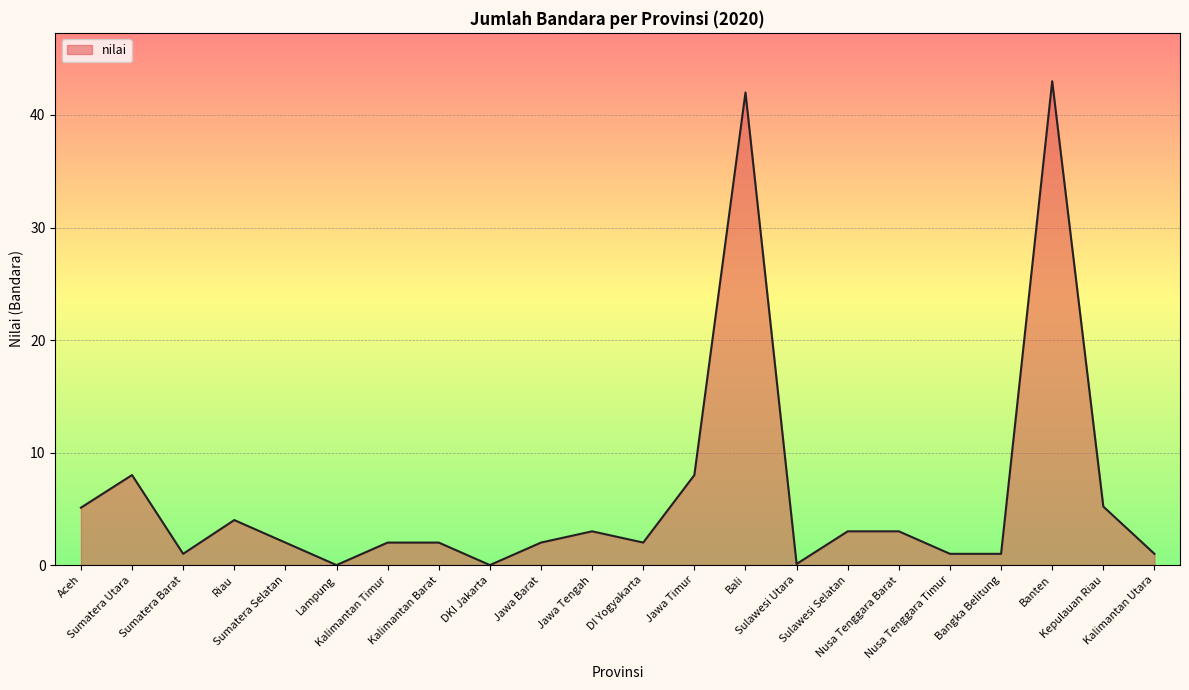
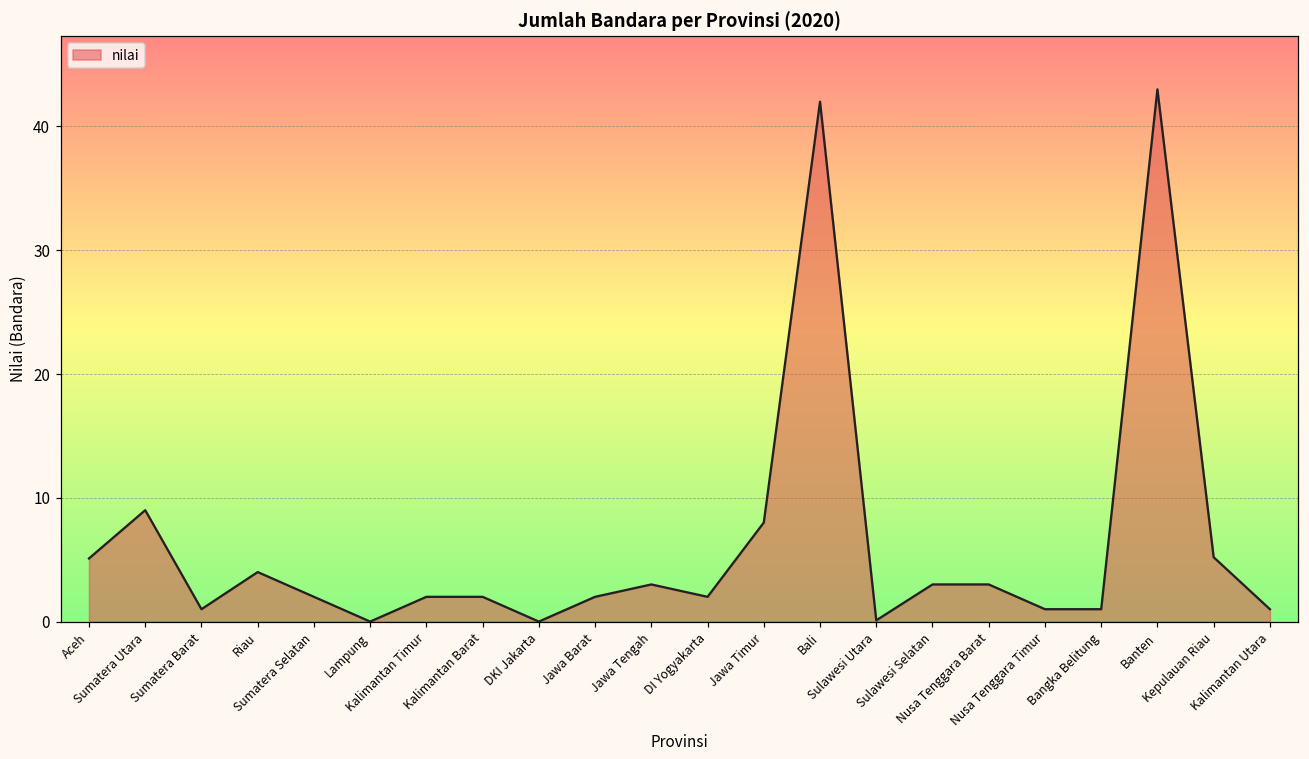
Sumatera Utara: 8 -> 9
